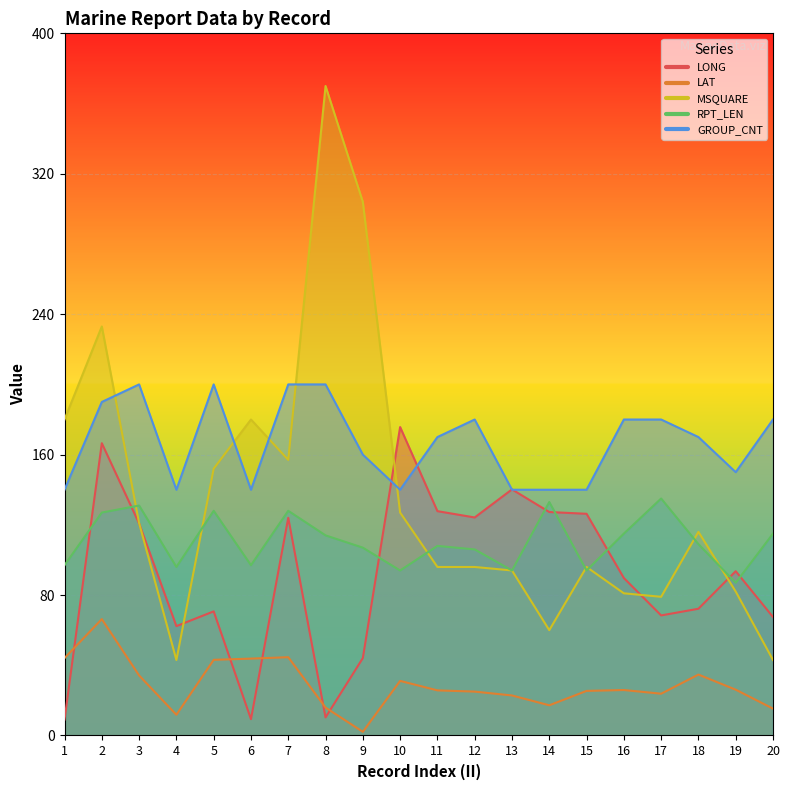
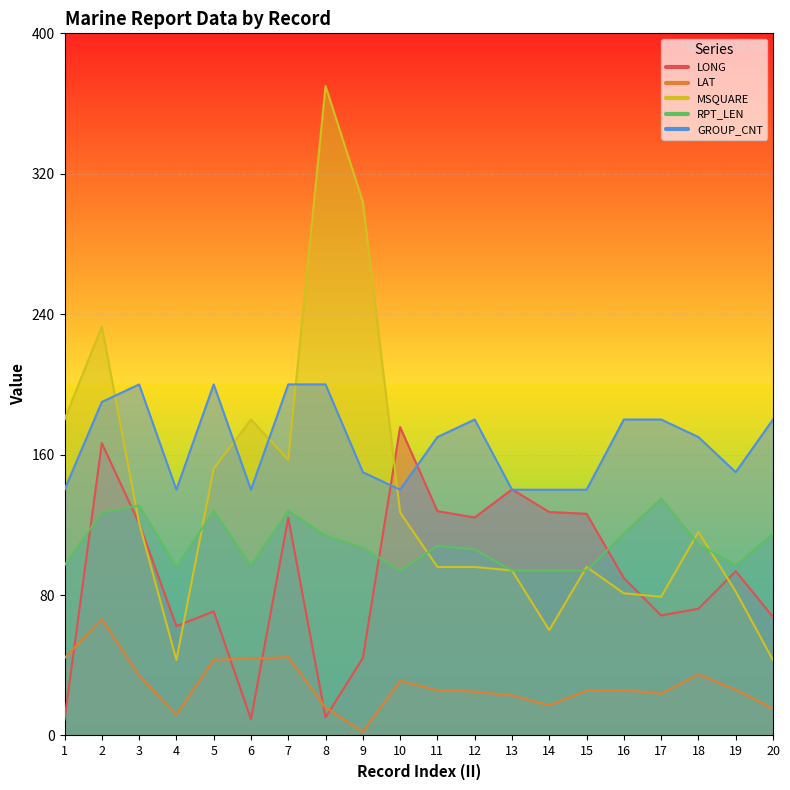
GROUP_CNT, 9: 160 -> 150
RPT_LEN, 14: 133 -> 94
RPT_LEN, 19: 87 -> 97
